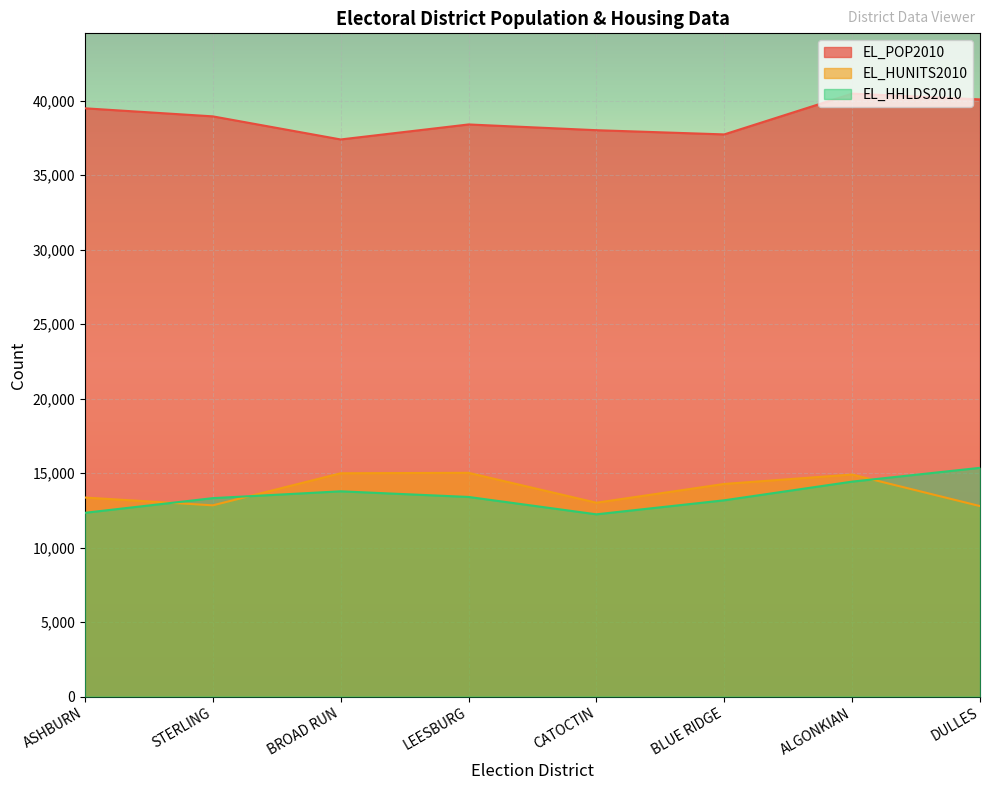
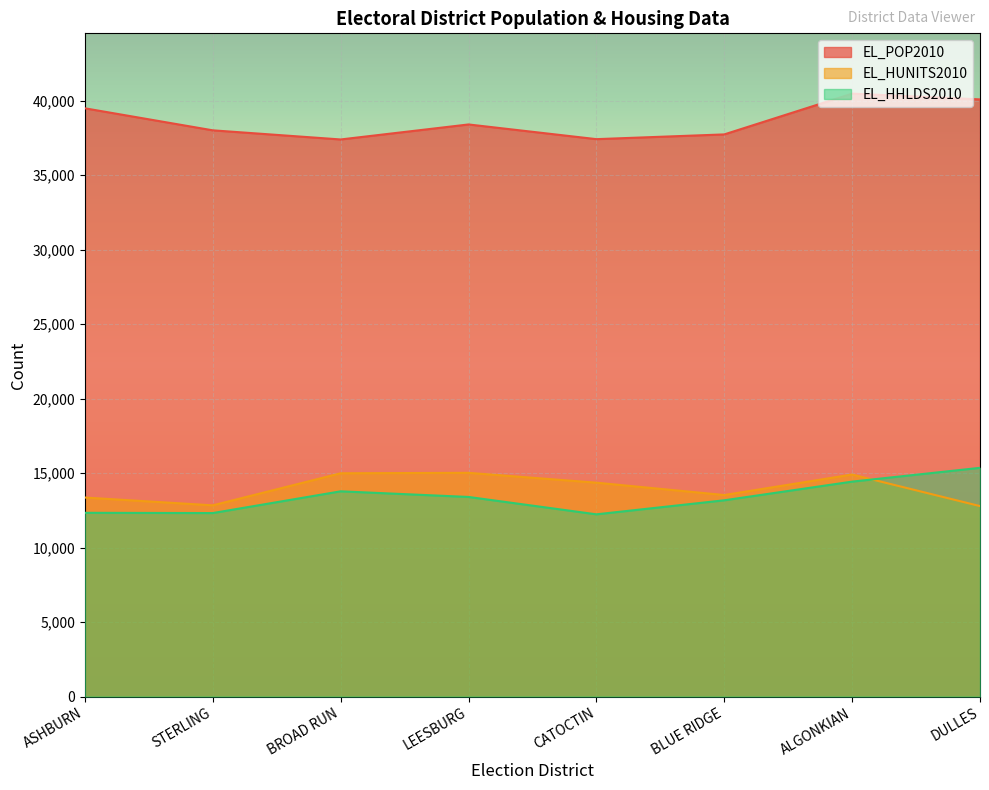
EL_POP2010, STERLING: 38,900 -> 38,000
EL_HHLDS2010, STERLING: 13,300 -> 12,300
EL_POP2010, CATOCTIN: 38,000 -> 37,400
EL_HUNITS2010, CATOCTIN: 13,000 -> 14,400
EL_HUNITS2010, BLUE RIDGE: 14,300 -> 13,500
